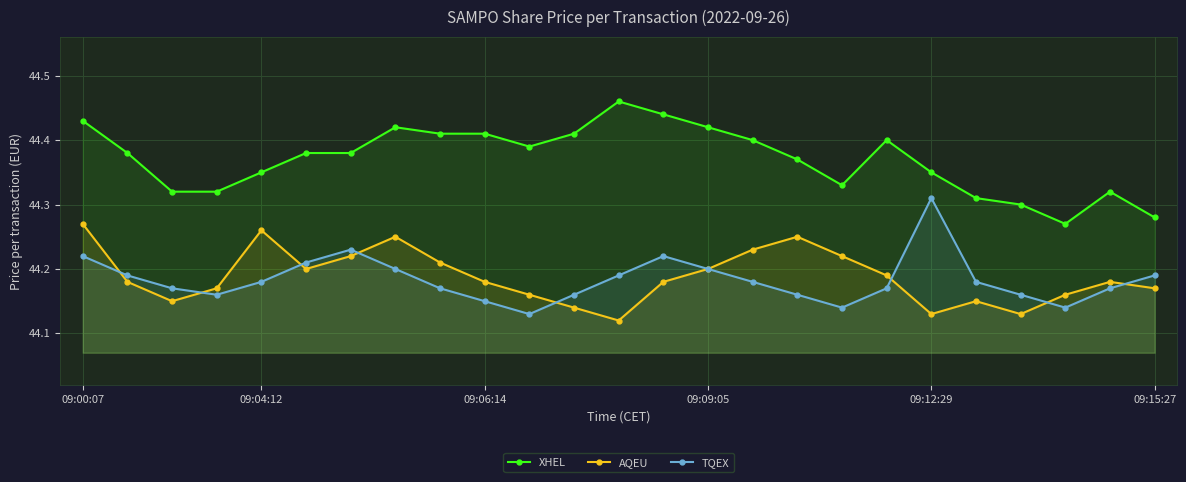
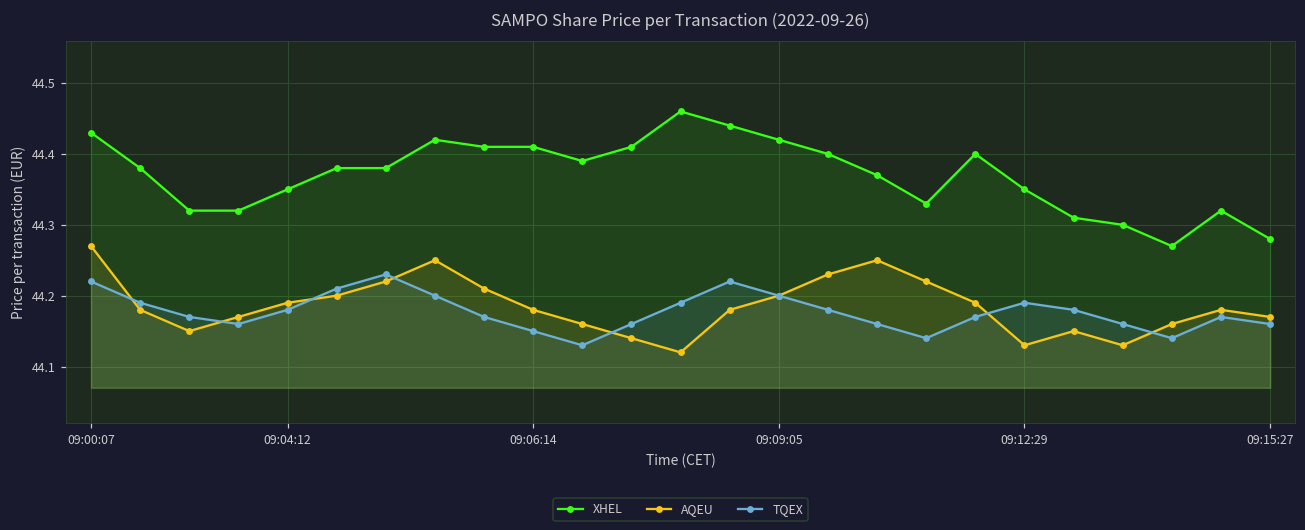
AQEU, 09:04:12: 44.26 -> 44.19
TQEX, 09:12:29: 44.31 -> 44.19
TQEX, 09:15:27: 44.19 -> 44.16
